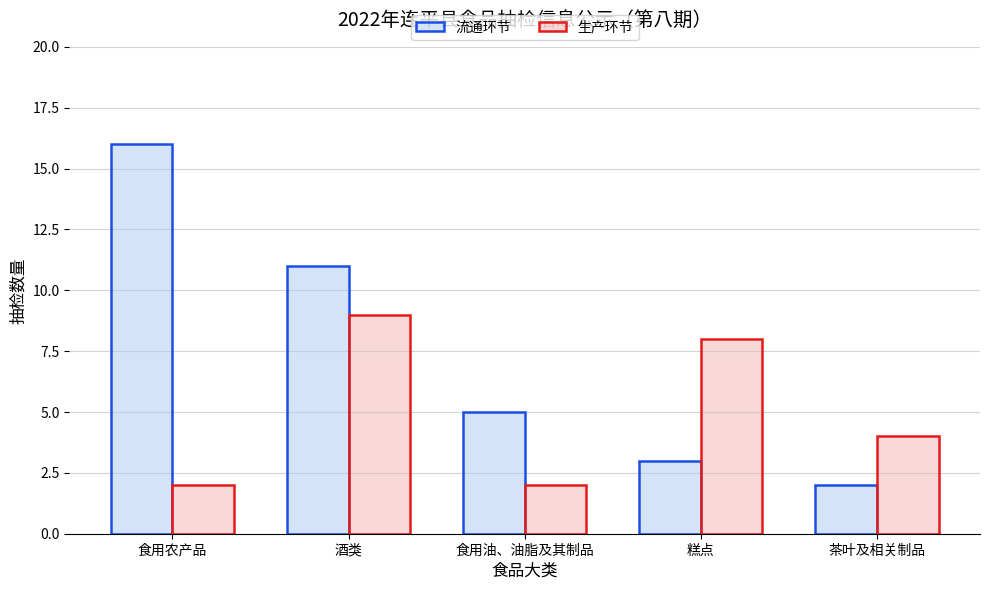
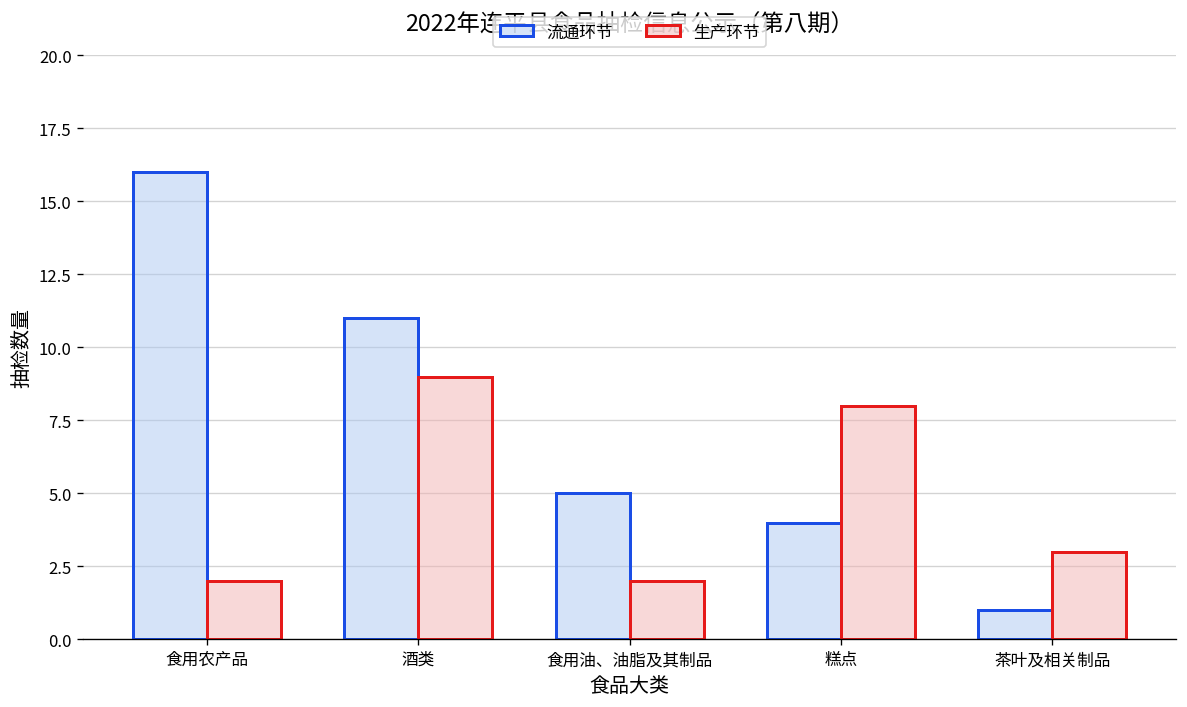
流通环节, 糕点: 3 -> 4
流通环节, 茶叶及相关制品: 2 -> 1
生产环节, 茶叶及相关制品: 4 -> 3
